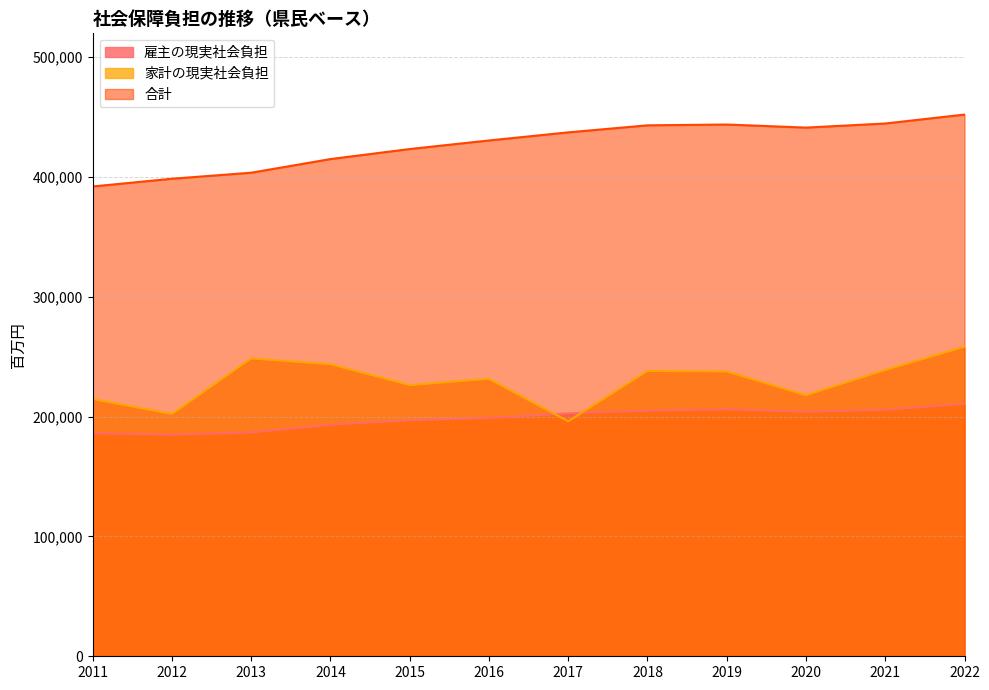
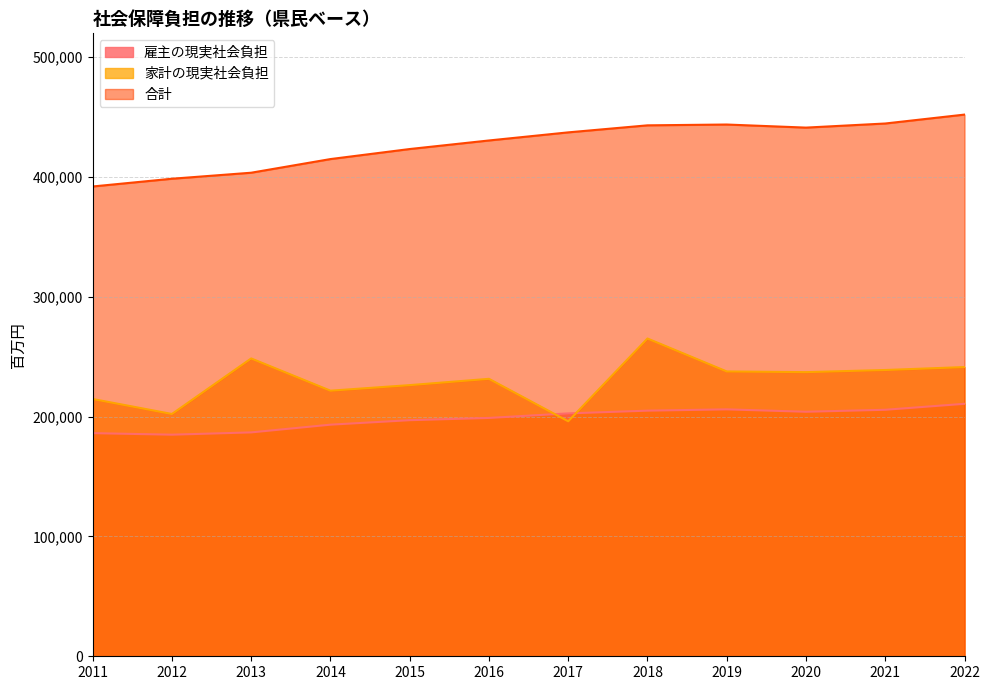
家計の現実社会負担, 2014: 244,000 -> 222,000
家計の現実社会負担, 2018: 238,000 -> 265,000
家計の現実社会負担, 2020: 218,000 -> 237,000
家計の現実社会負担, 2022: 258,000 -> 241,000
